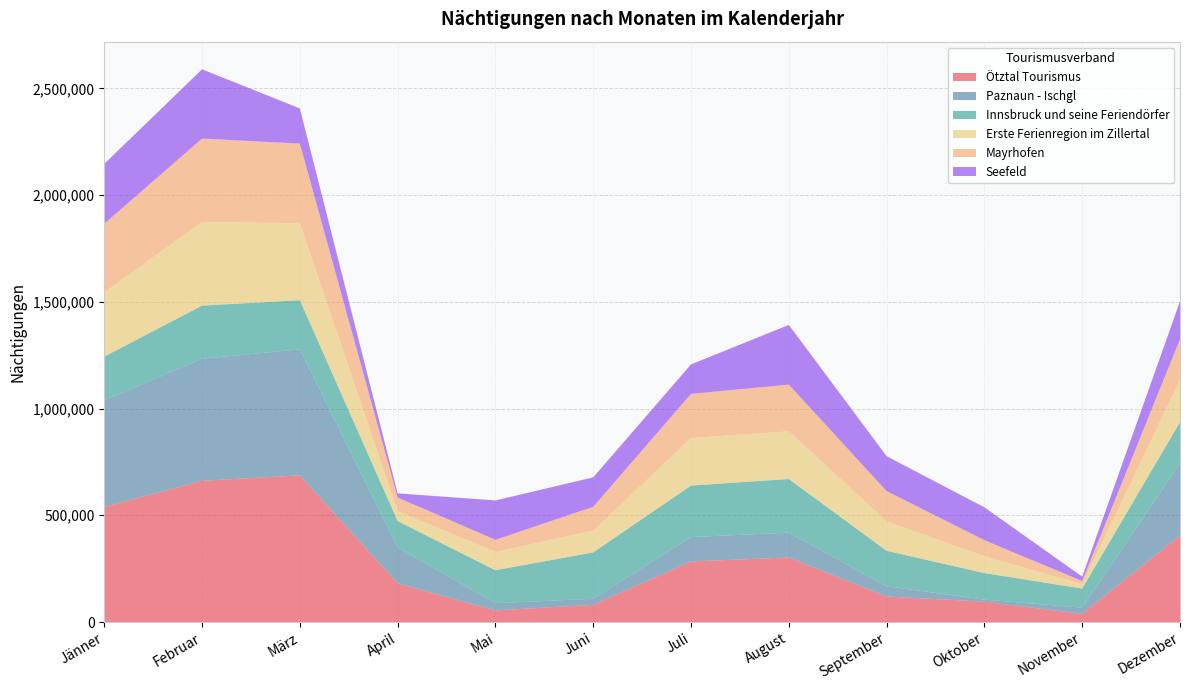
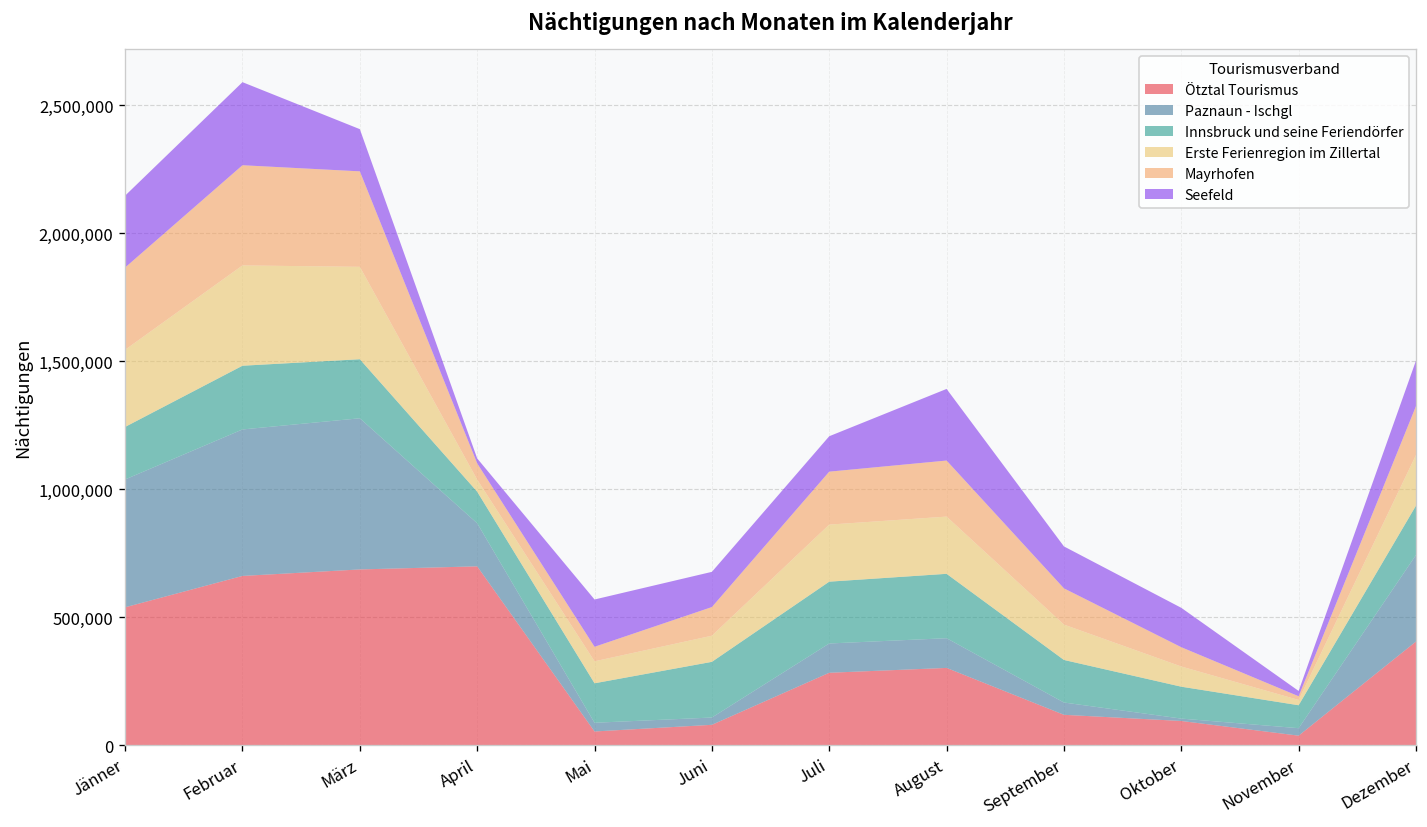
Ötztal Tourismus, April: 180,000 -> 700,000
